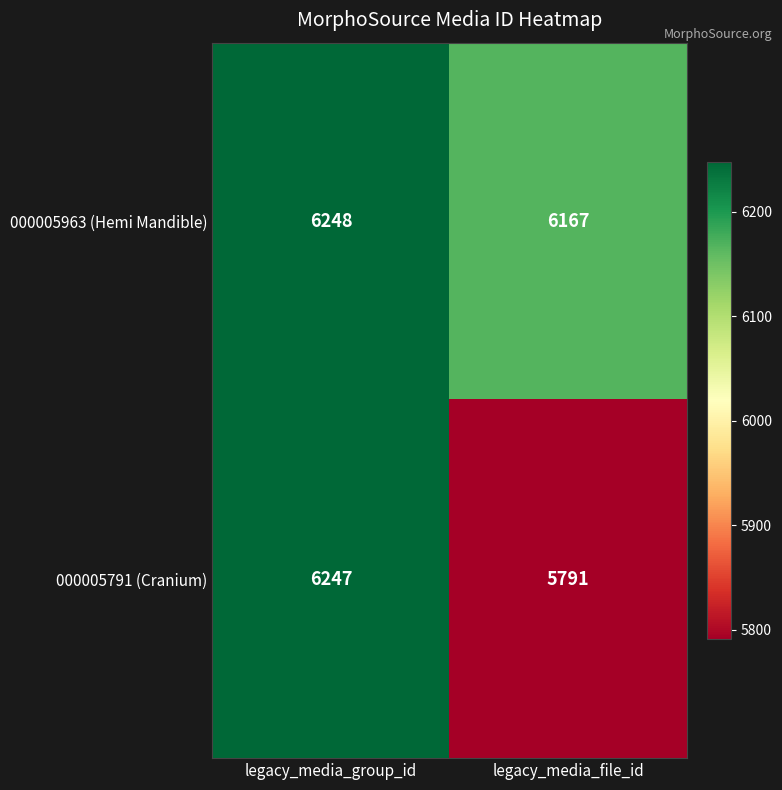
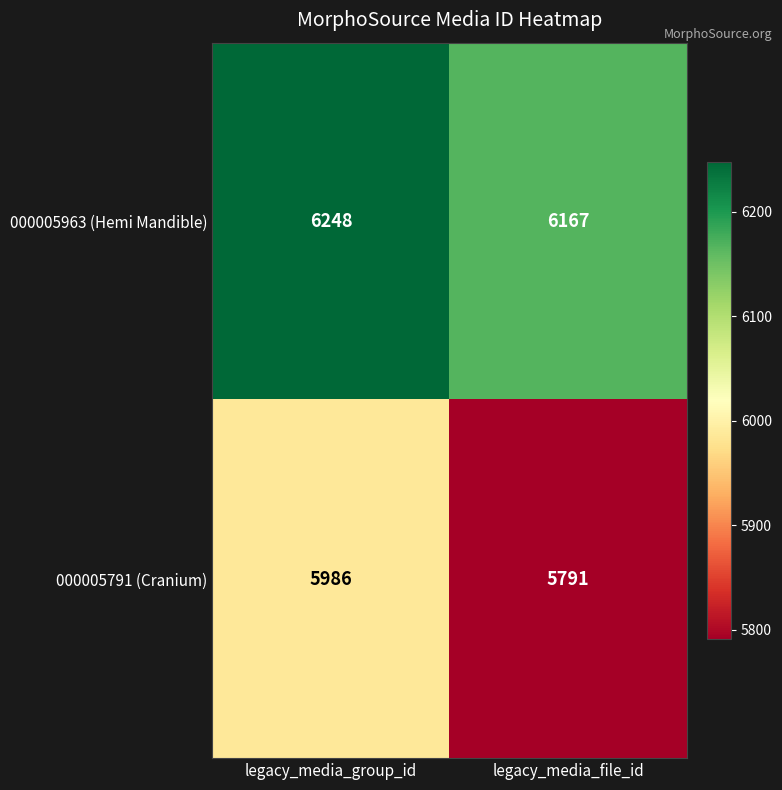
000005791 (Cranium), legacy_media_group_id: 6247 -> 5986
